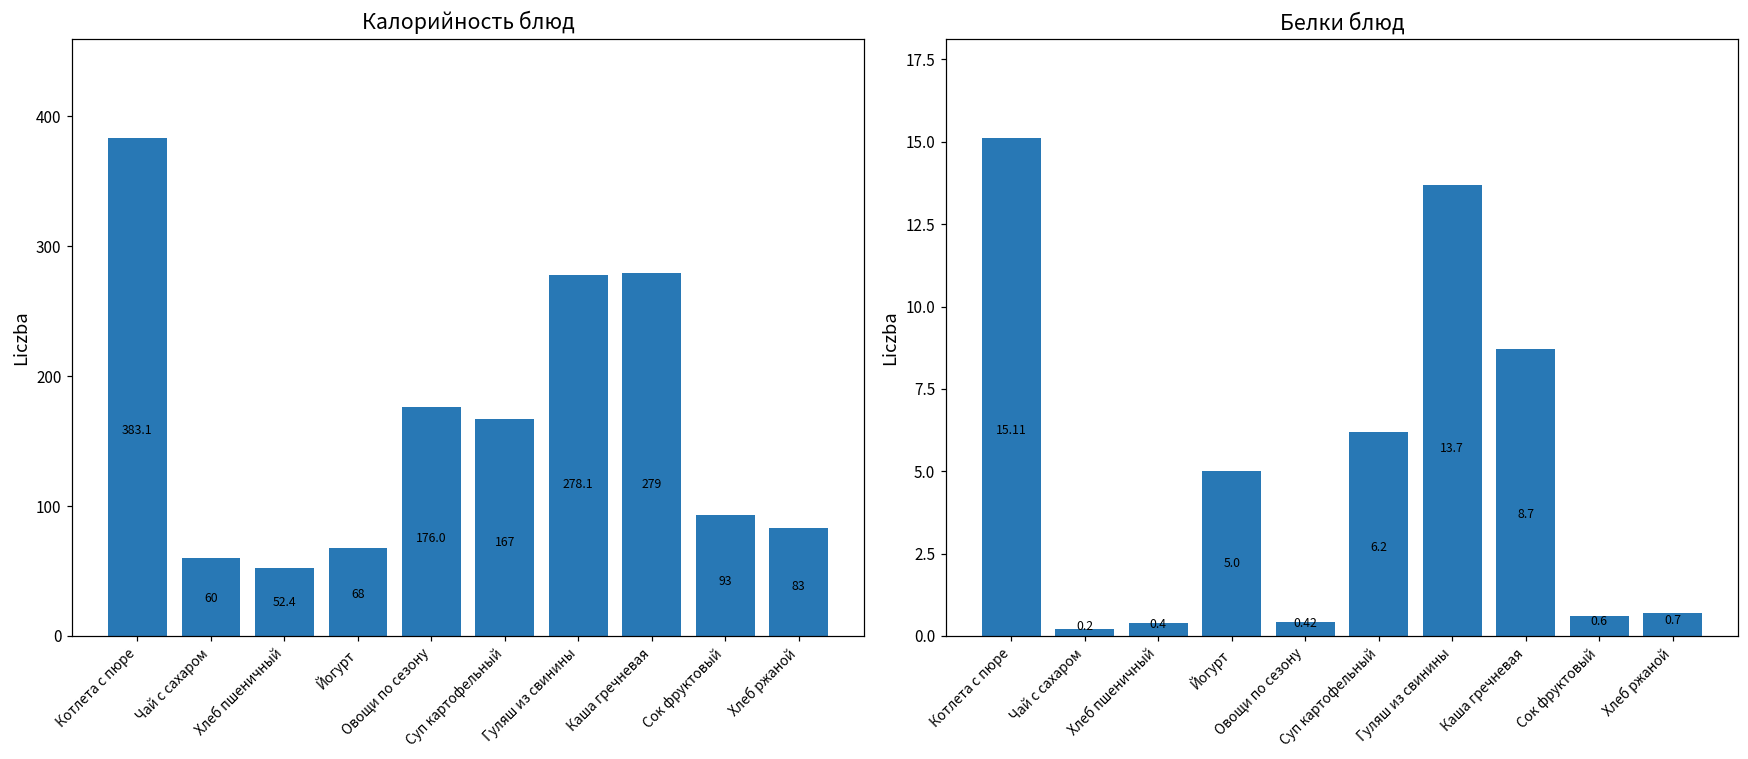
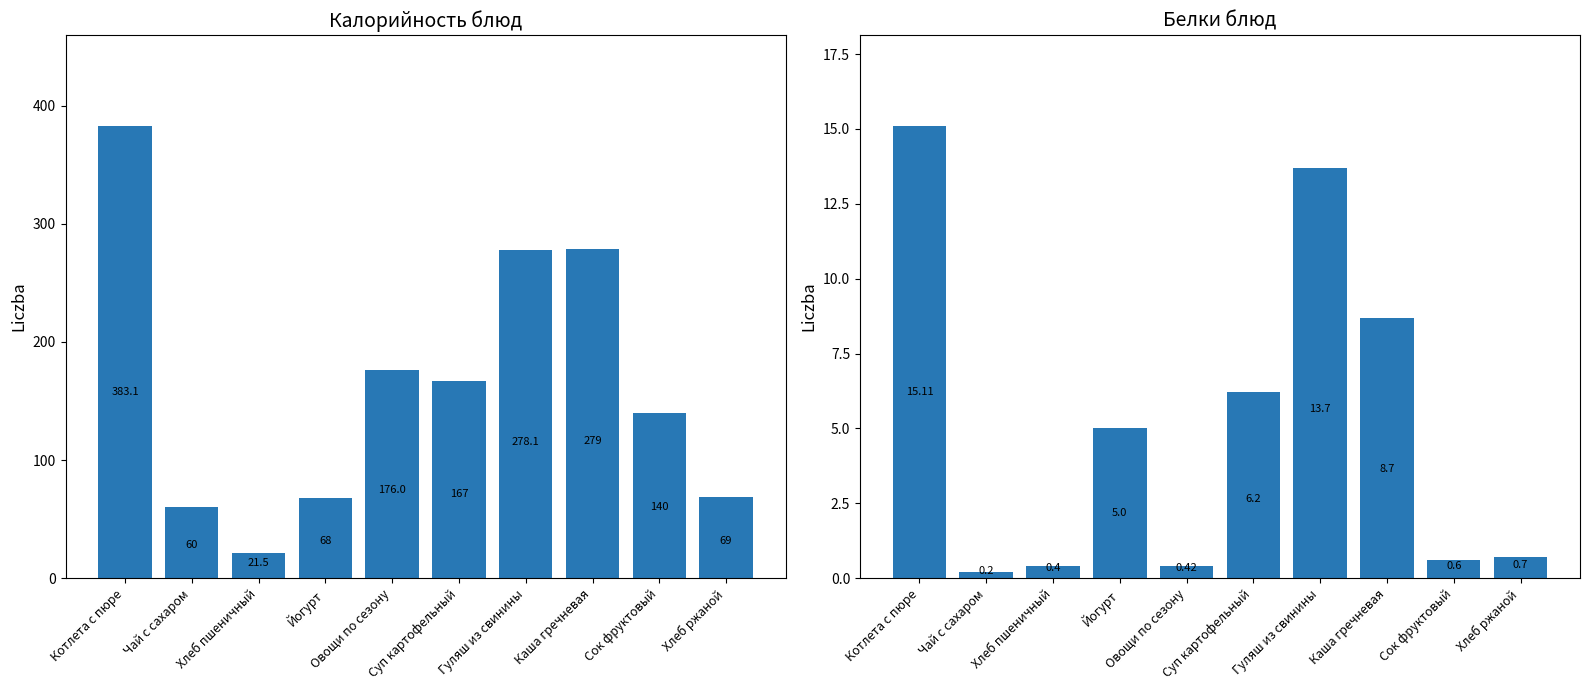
Калорийность блюд, Хлеб пшеничный: 52.4 -> 21.5
Калорийность блюд, Сок фруктовый: 93 -> 140
Калорийность блюд, Хлеб ржаной: 83 -> 69
